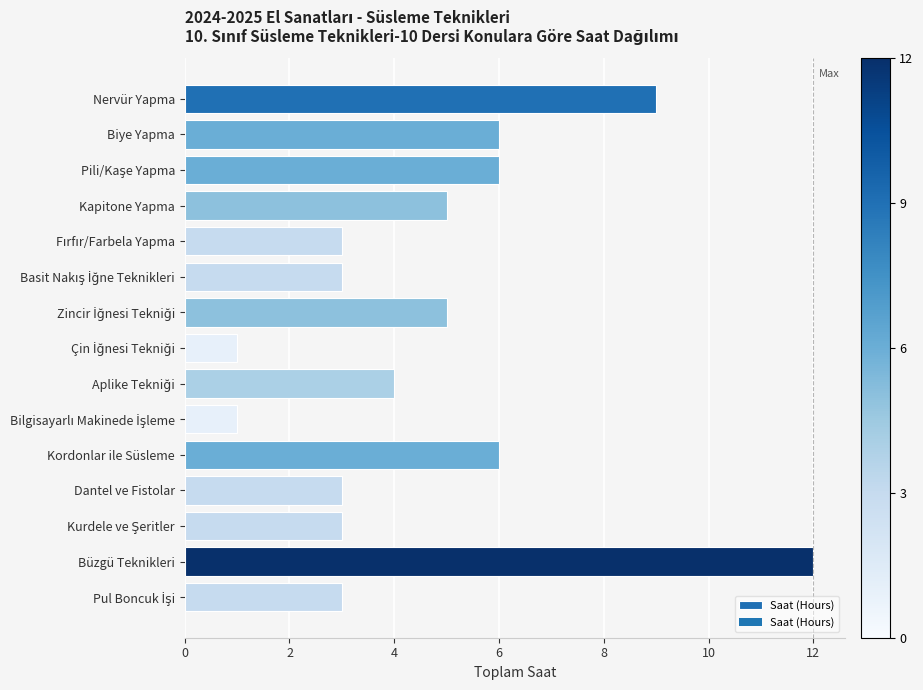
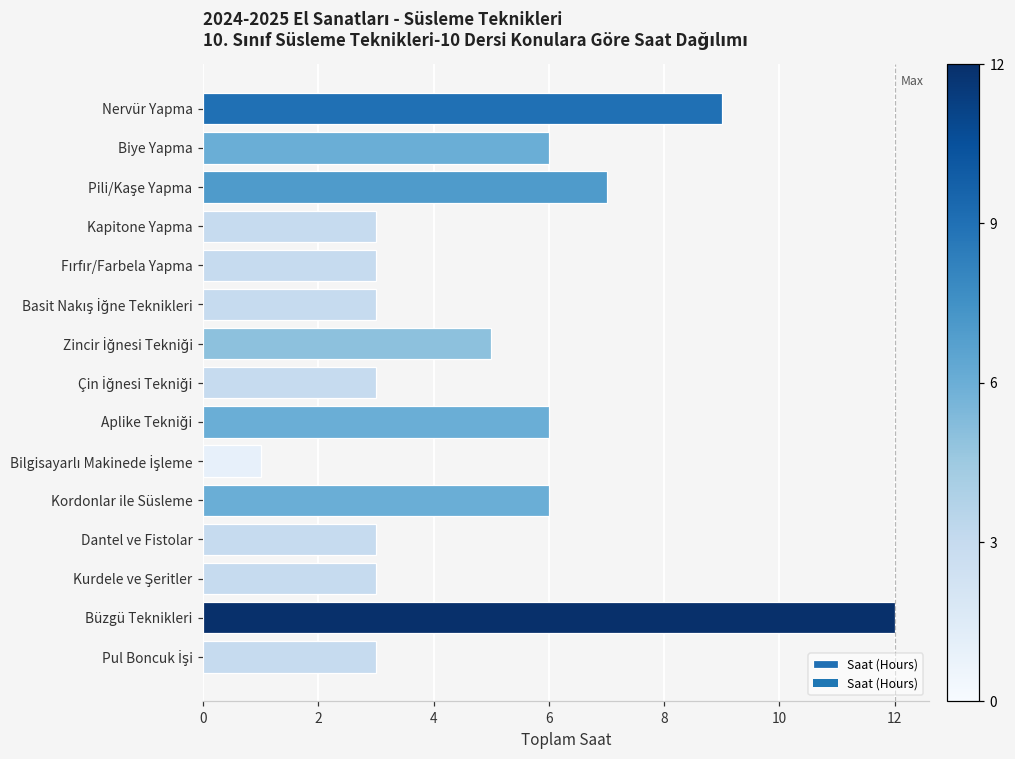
Pili/Kaşe Yapma: 6 -> 7
Kapitone Yapma: 5 -> 3
Çin İğnesi Tekniği: 1 -> 3
Aplike Tekniği: 4 -> 6
